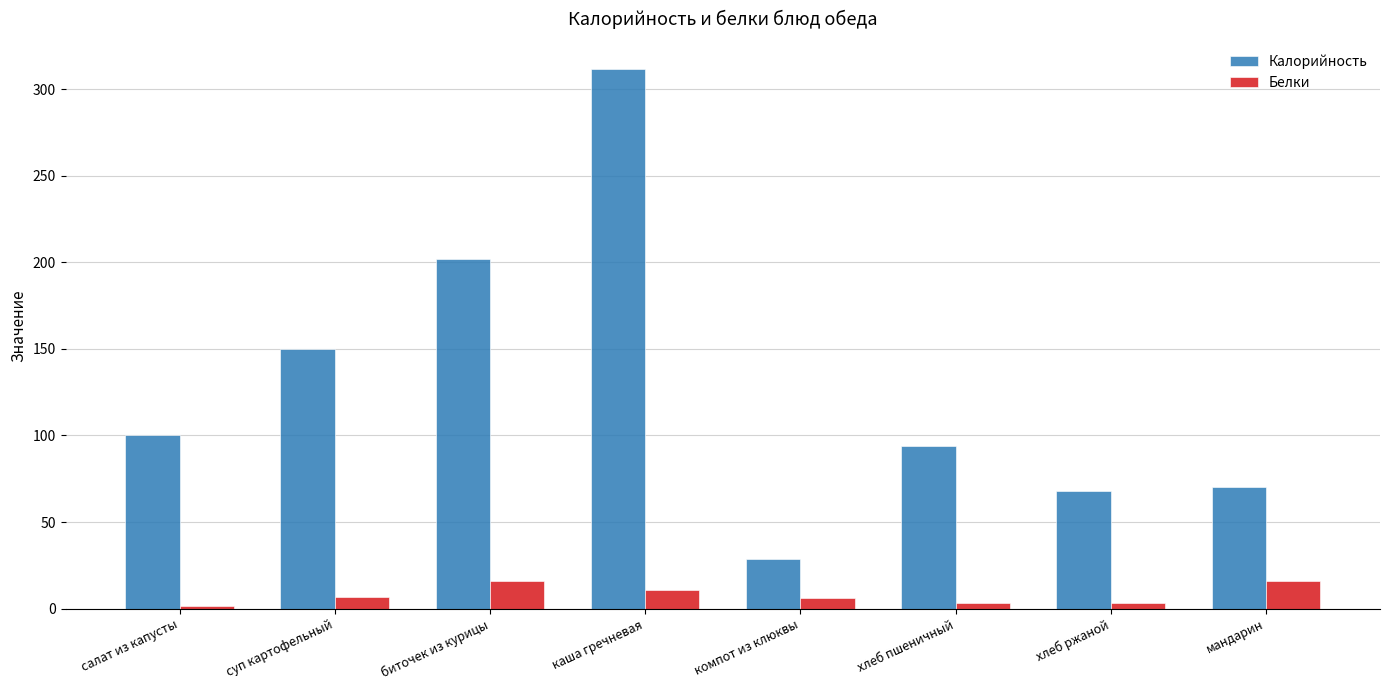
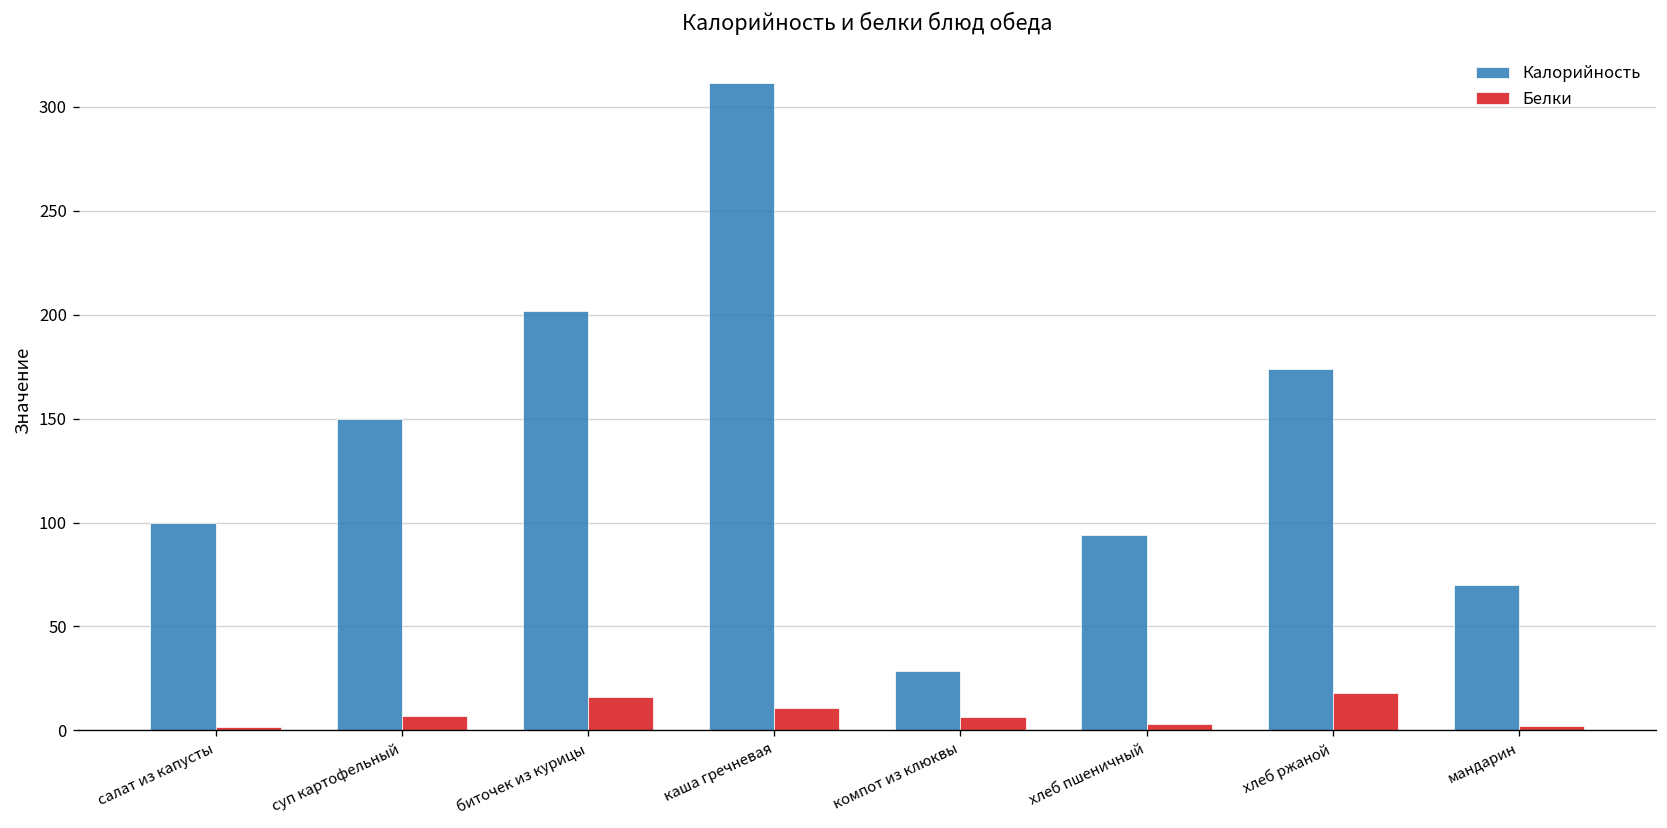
Калорийность, хлеб ржаной: 68 -> 174
Белки, хлеб ржаной: 3 -> 18
Белки, мандарин: 16 -> 2
